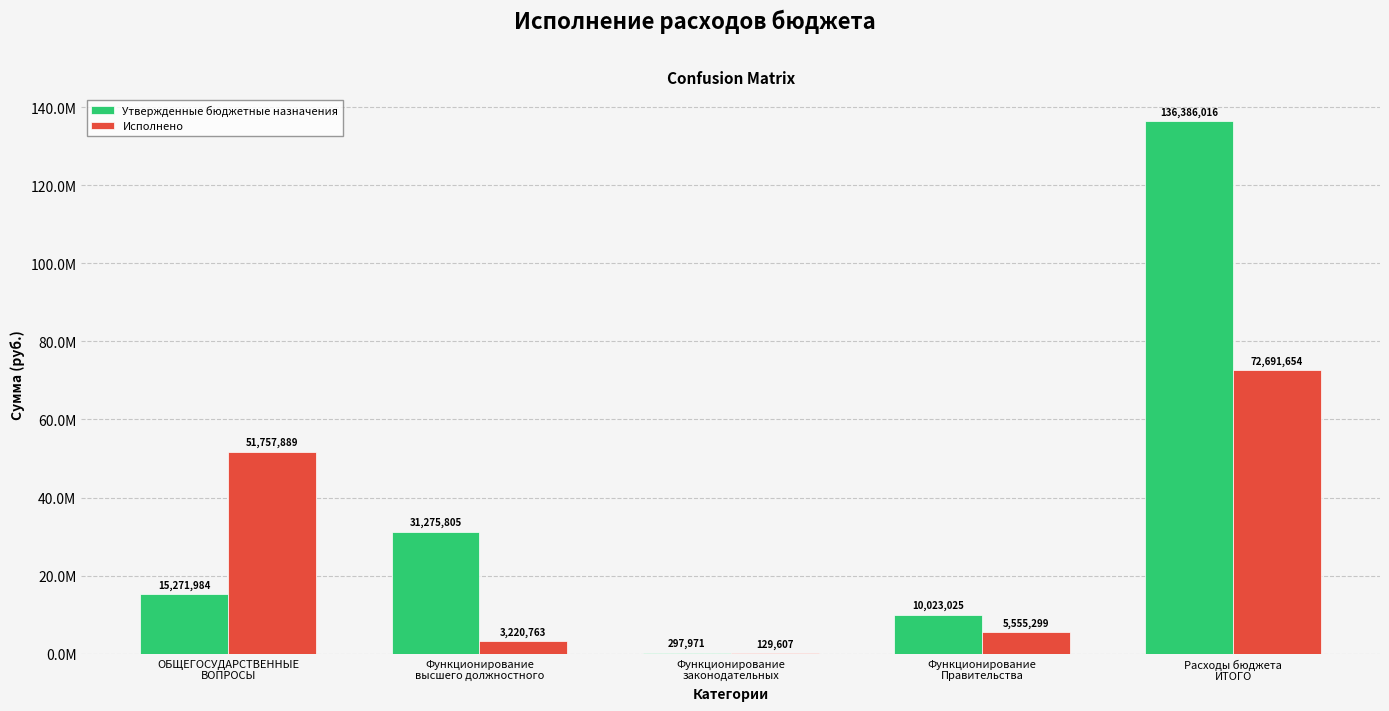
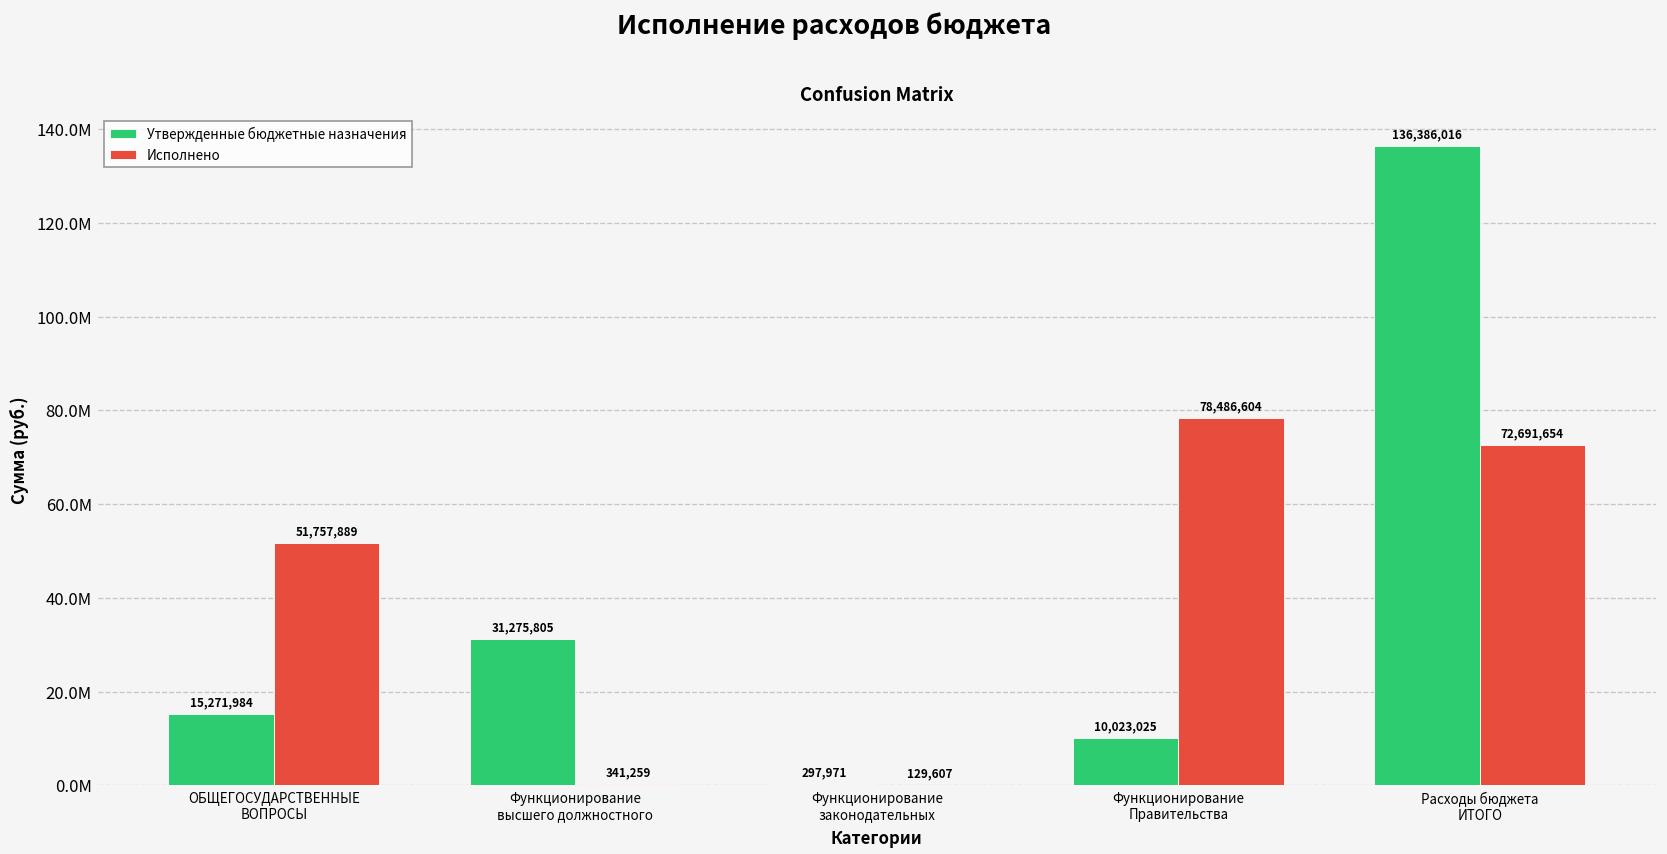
Исполнено, Функционирование высшего должностного: 3,220,763 -> 341,259
Исполнено, Функционирование Правительства: 5,555,299 -> 78,486,604
